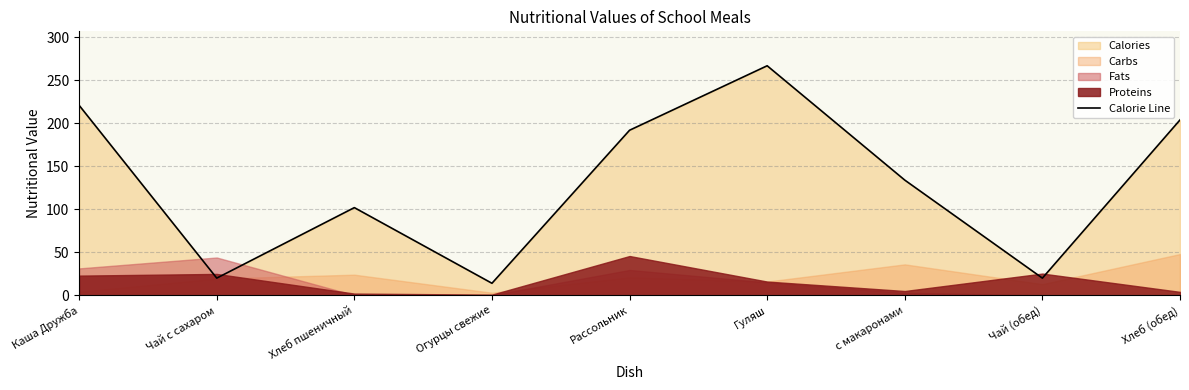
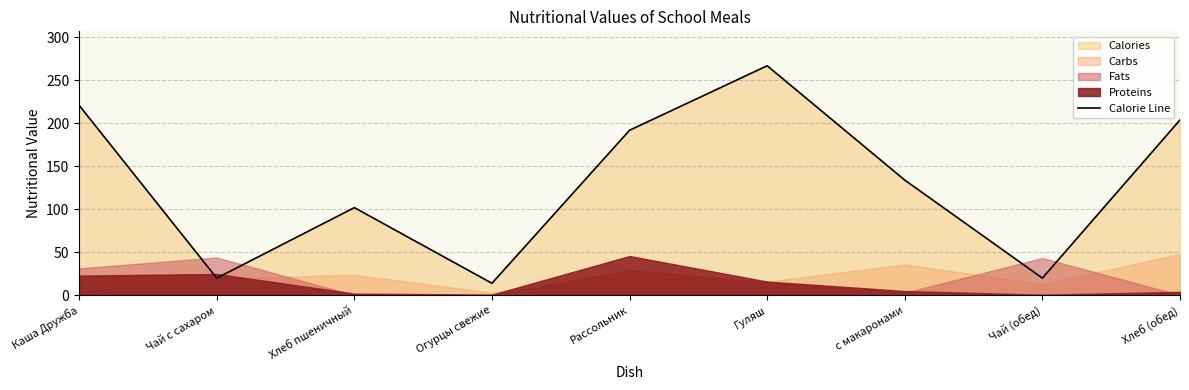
Fats, Чай (обед): 0 -> 40
Proteins, Чай (обед): 30 -> 0
